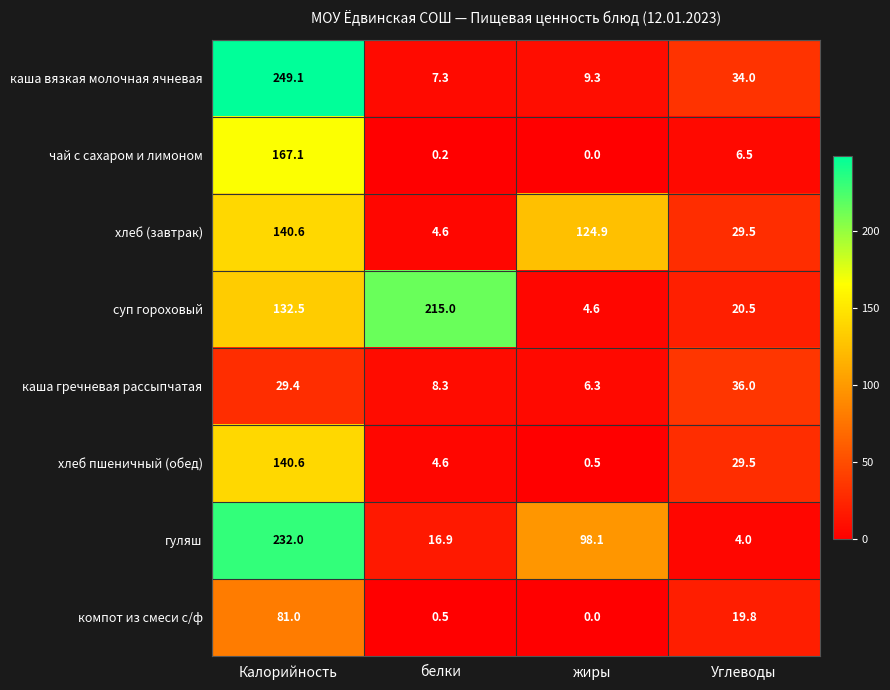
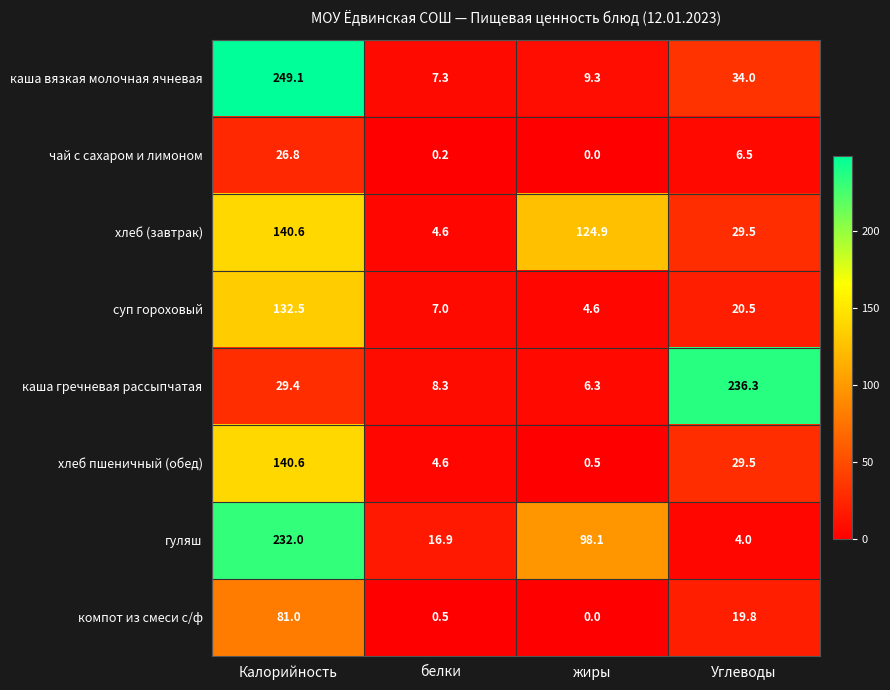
чай с сахаром и лимоном, Калорийность: 167.1 -> 26.8
суп гороховый, белки: 215.0 -> 7.0
каша гречневая рассыпчатая, Углеводы: 36.0 -> 236.3
